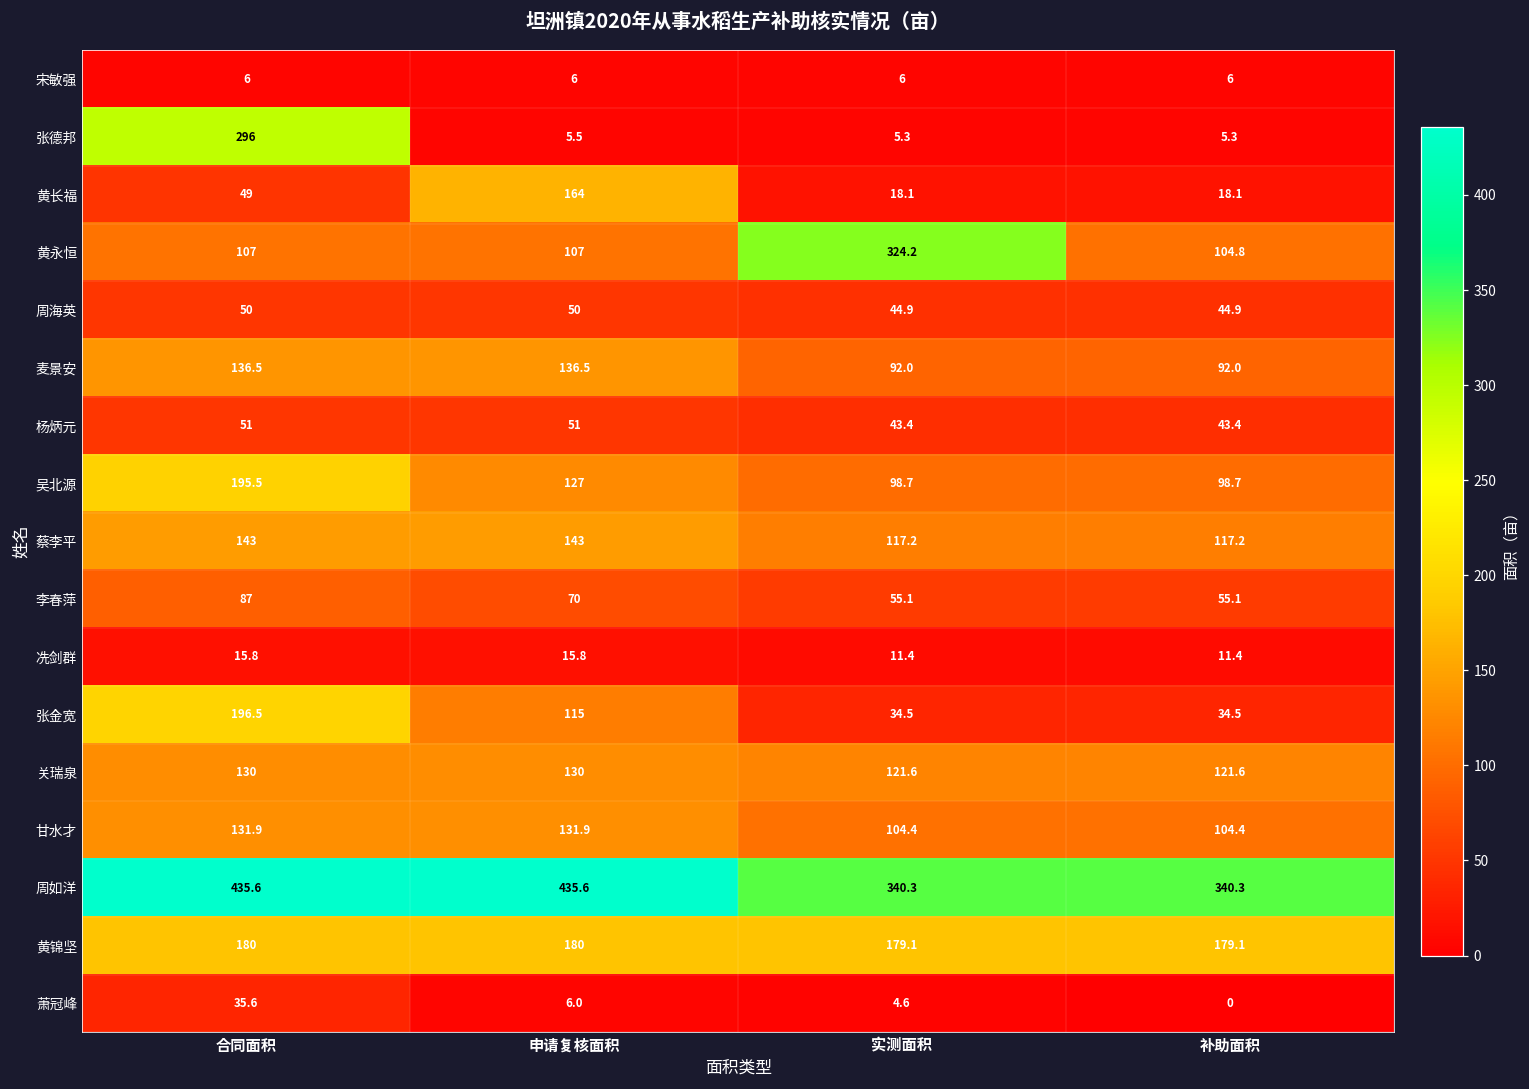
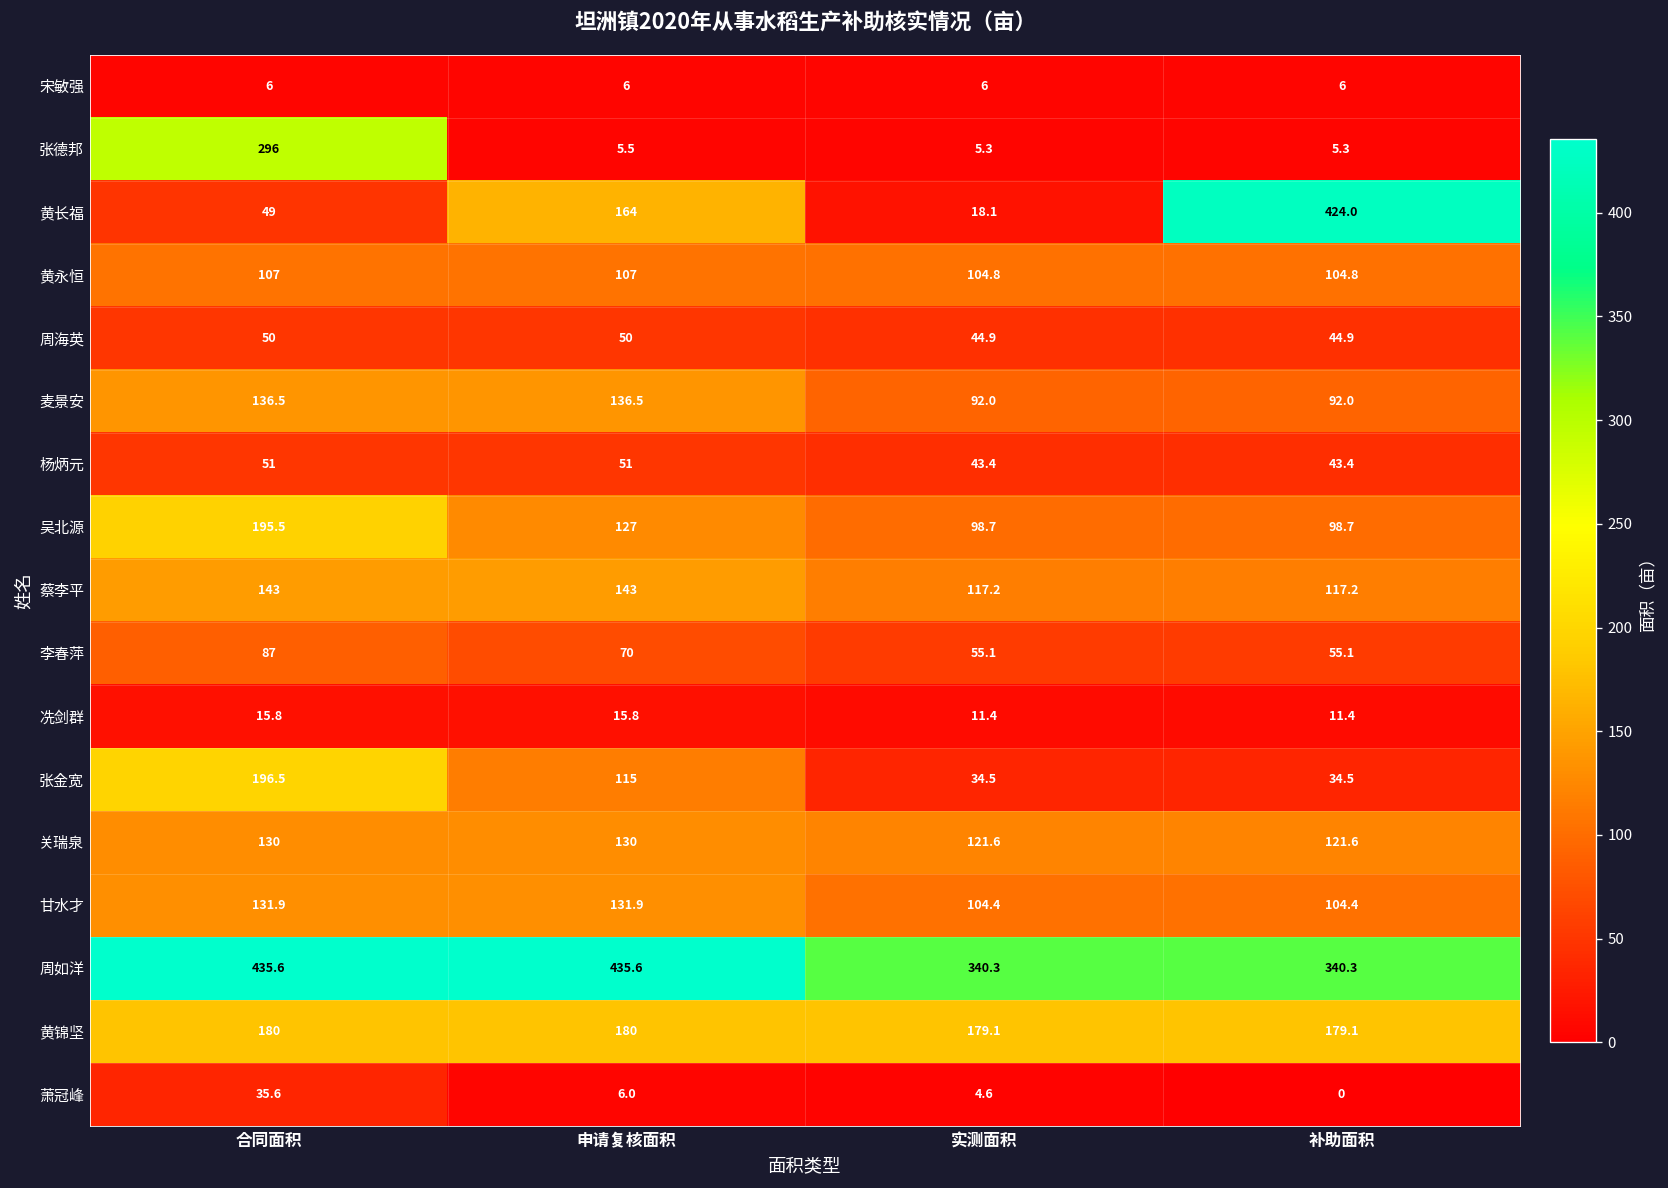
黄长福, 补助面积: 18.1 -> 424.0
黄永恒, 实测面积: 324.2 -> 104.8
